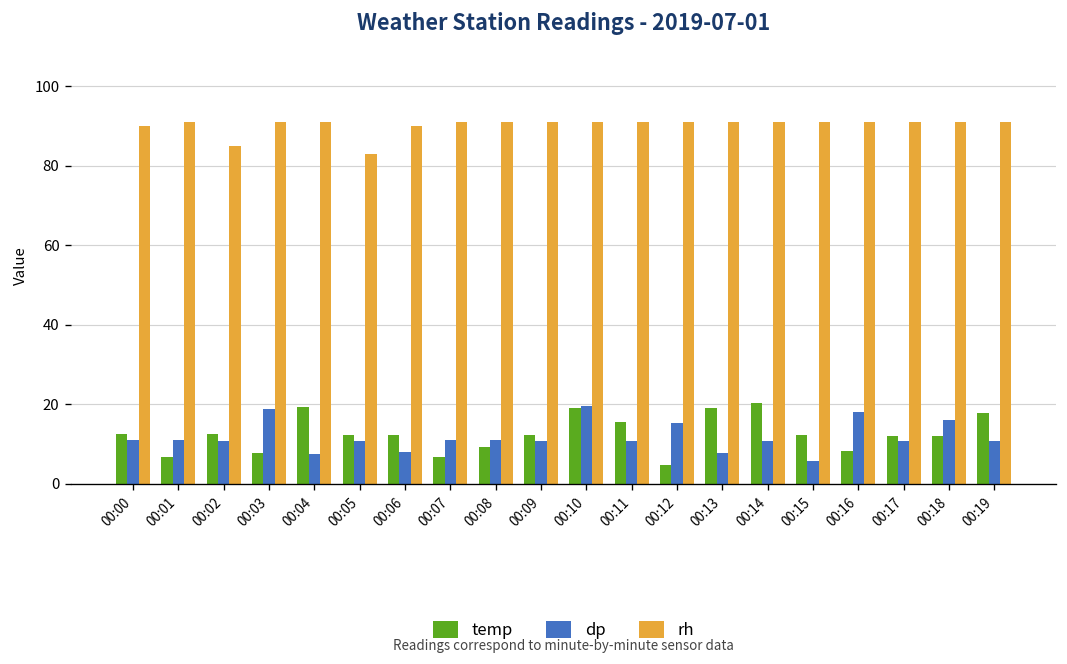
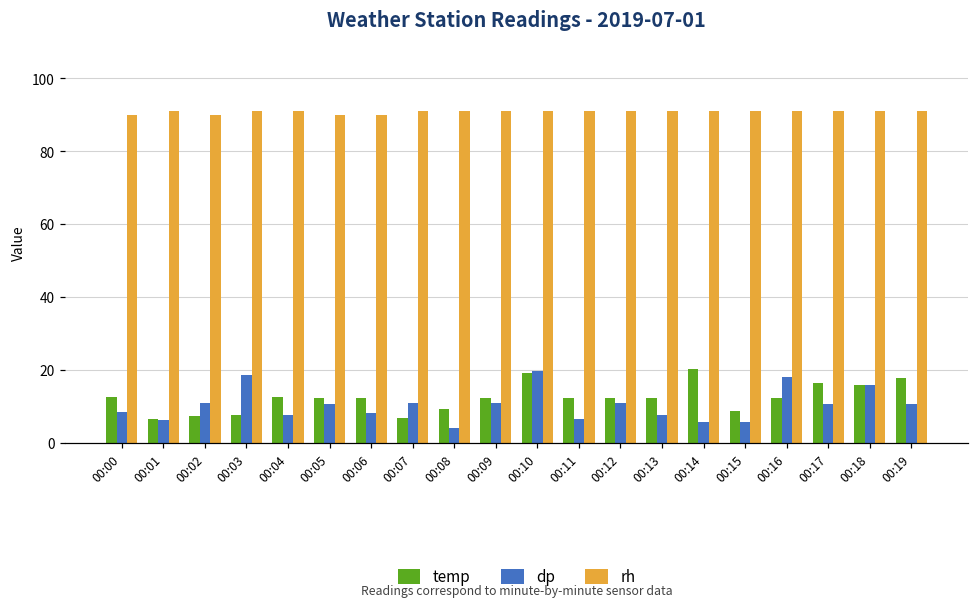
dp, 00:00: 11 -> 8
dp, 00:01: 11 -> 6
temp, 00:02: 12 -> 7
rh, 00:02: 85 -> 90
temp, 00:04: 19 -> 12
rh, 00:05: 83 -> 90
dp, 00:08: 11 -> 4
temp, 00:11: 16 -> 12
dp, 00:11: 11 -> 7
temp, 00:12: 5 -> 12
dp, 00:12: 15 -> 11
temp, 00:13: 19 -> 12
dp, 00:14: 11 -> 6
temp, 00:15: 12 -> 9
temp, 00:16: 8 -> 12
temp, 00:17: 12 -> 17
temp, 00:18: 12 -> 16
